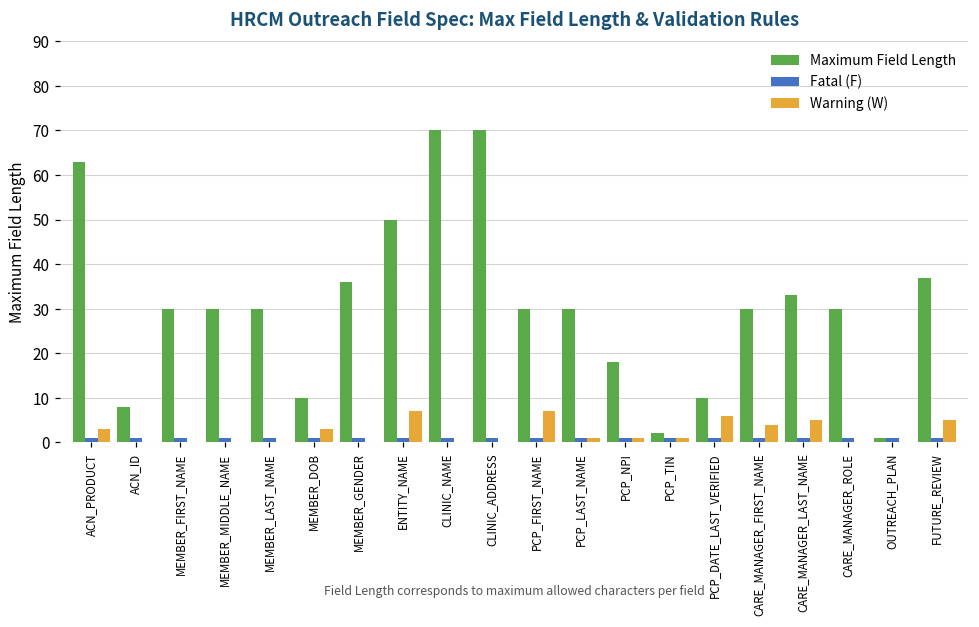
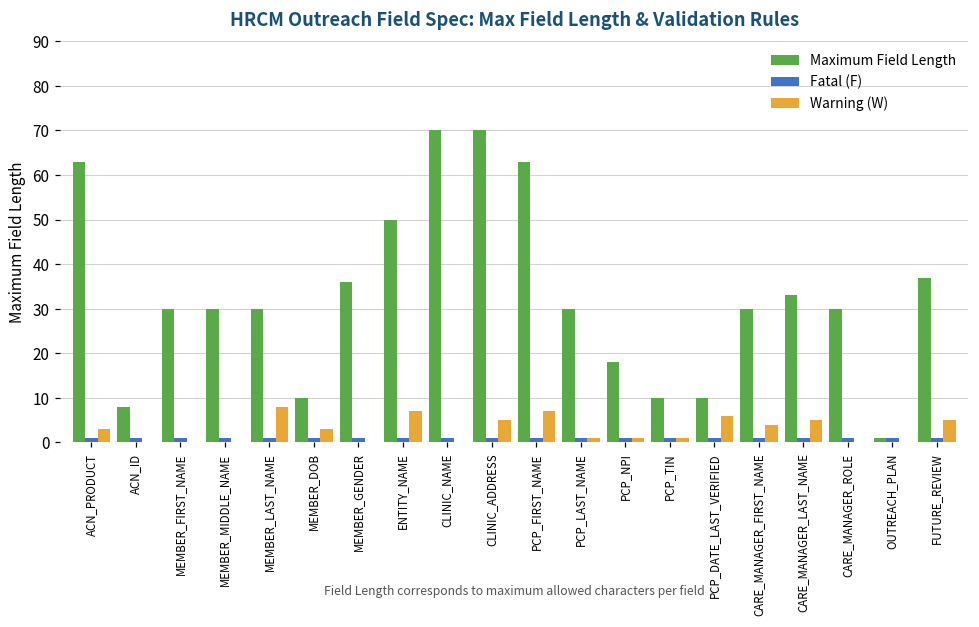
Warning (W), MEMBER_LAST_NAME: 0 -> 8
Warning (W), CLINIC_ADDRESS: 0 -> 5
Maximum Field Length, PCP_FIRST_NAME: 30 -> 63
Maximum Field Length, PCP_TIN: 2 -> 10
